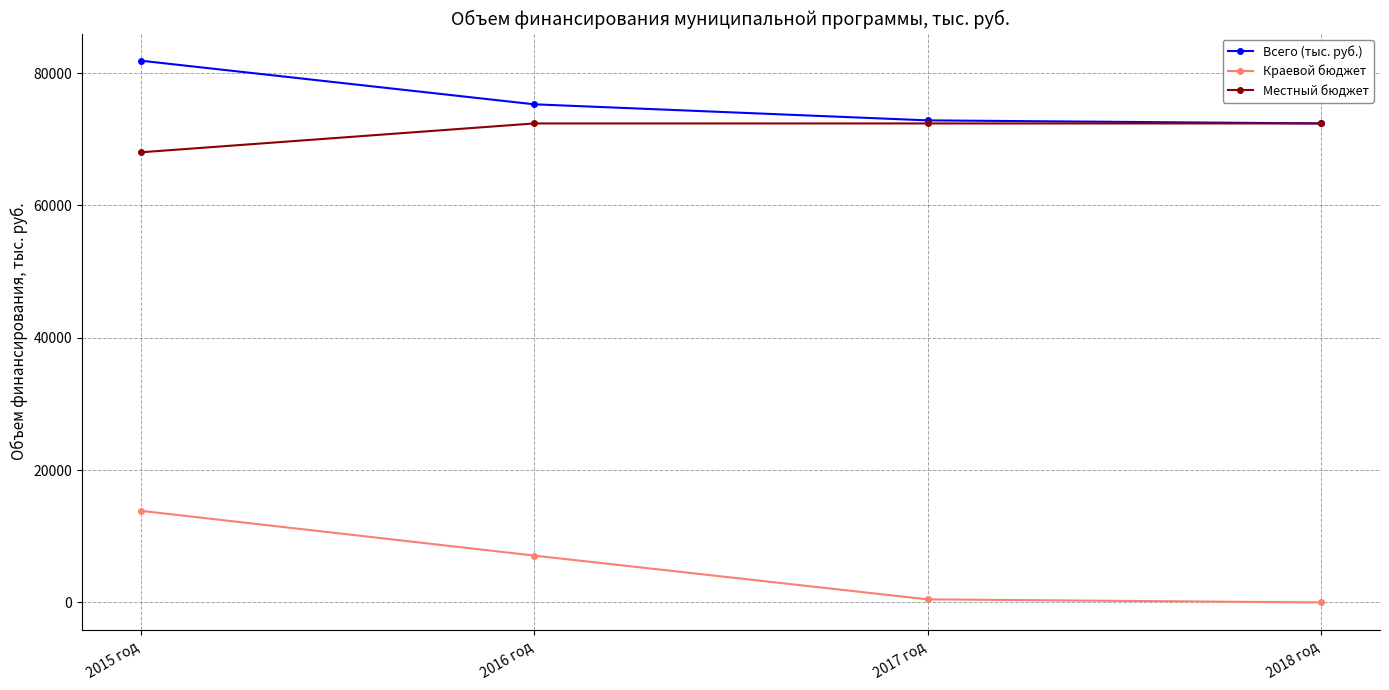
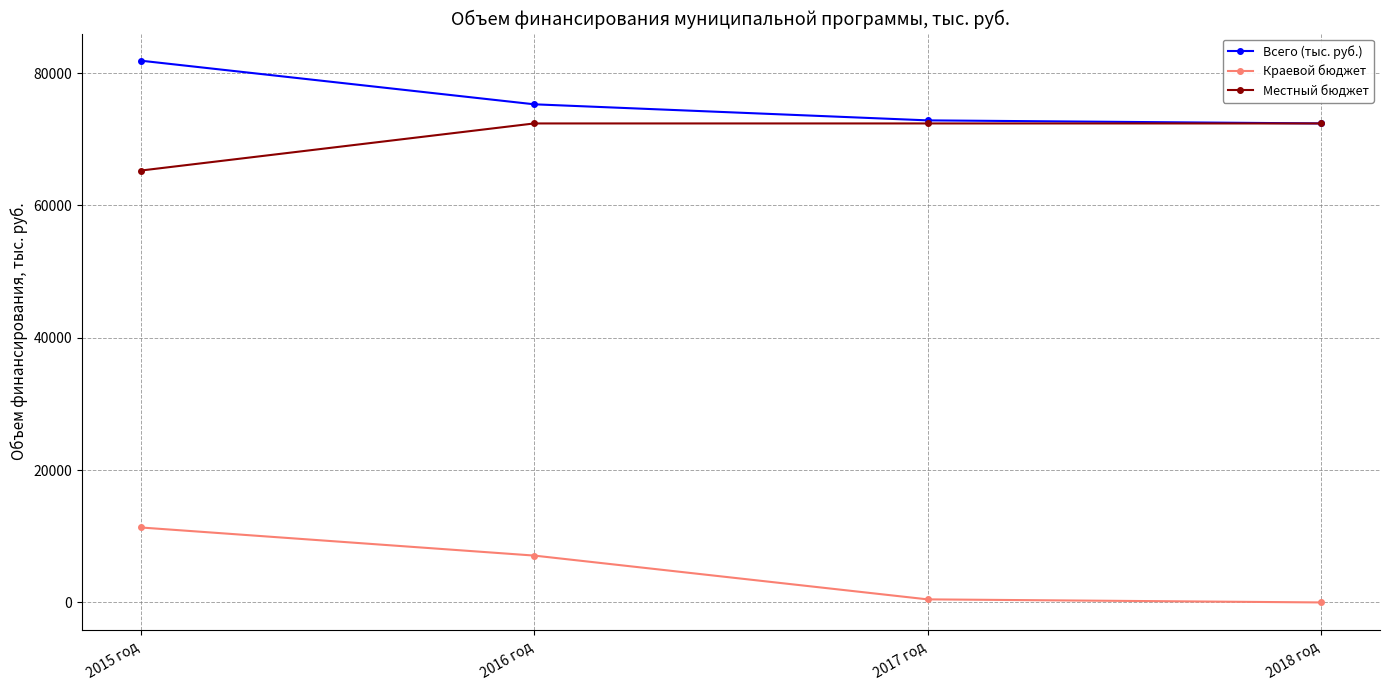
Краевой бюджет, 2015 год: 14000 -> 11000
Местный бюджет, 2015 год: 68000 -> 65000
